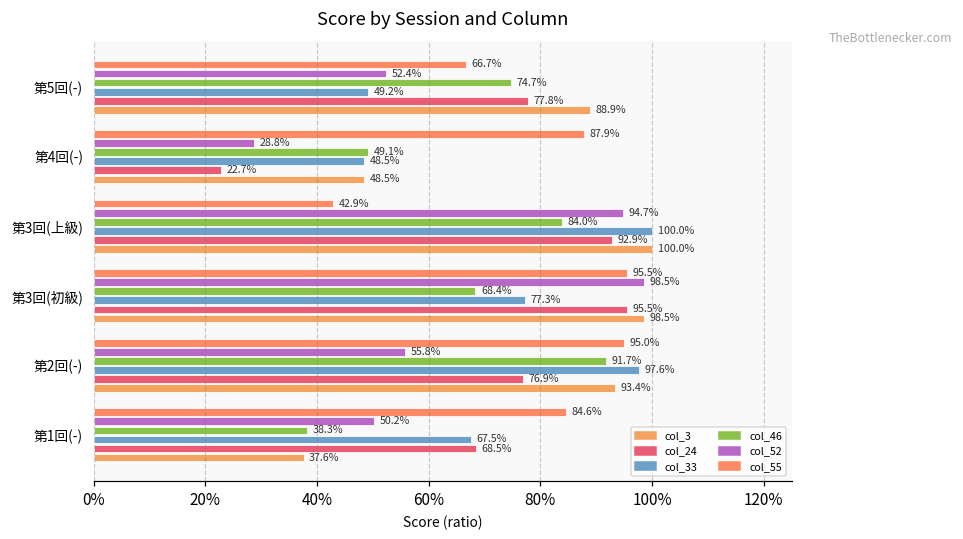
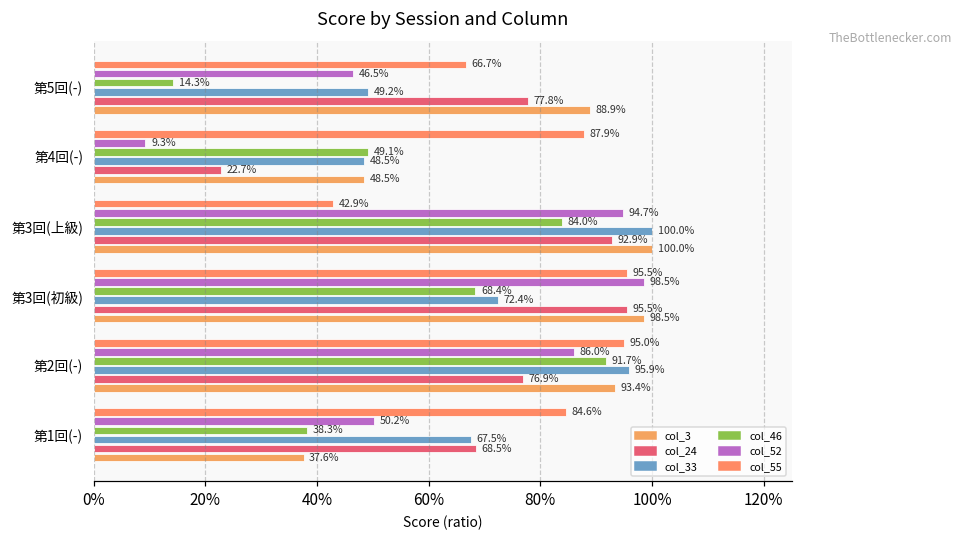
col_52, 第5回(-): 52.4% -> 46.5%
col_46, 第5回(-): 74.7% -> 14.3%
col_52, 第4回(-): 28.8% -> 9.3%
col_33, 第3回(初級): 77.3% -> 72.4%
col_52, 第2回(-): 55.8% -> 86.0%
col_33, 第2回(-): 97.6% -> 95.9%
